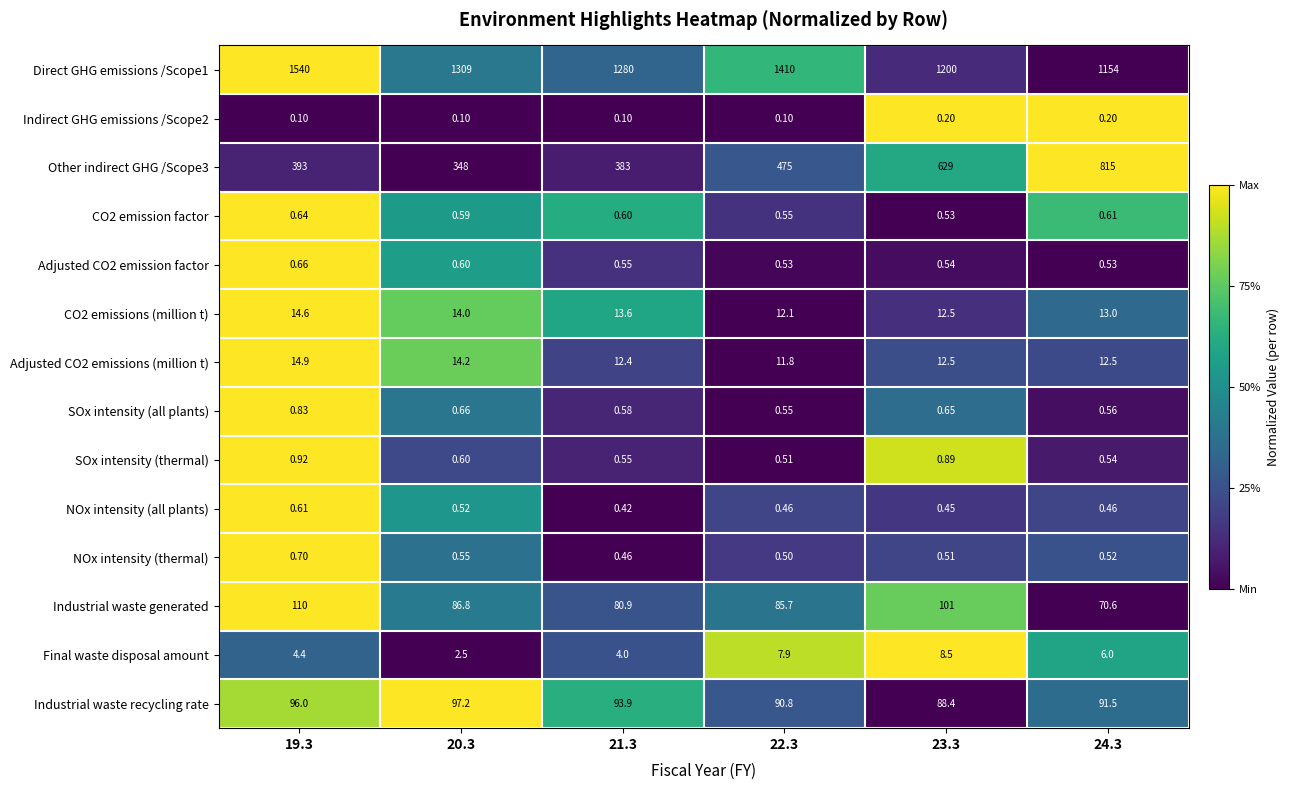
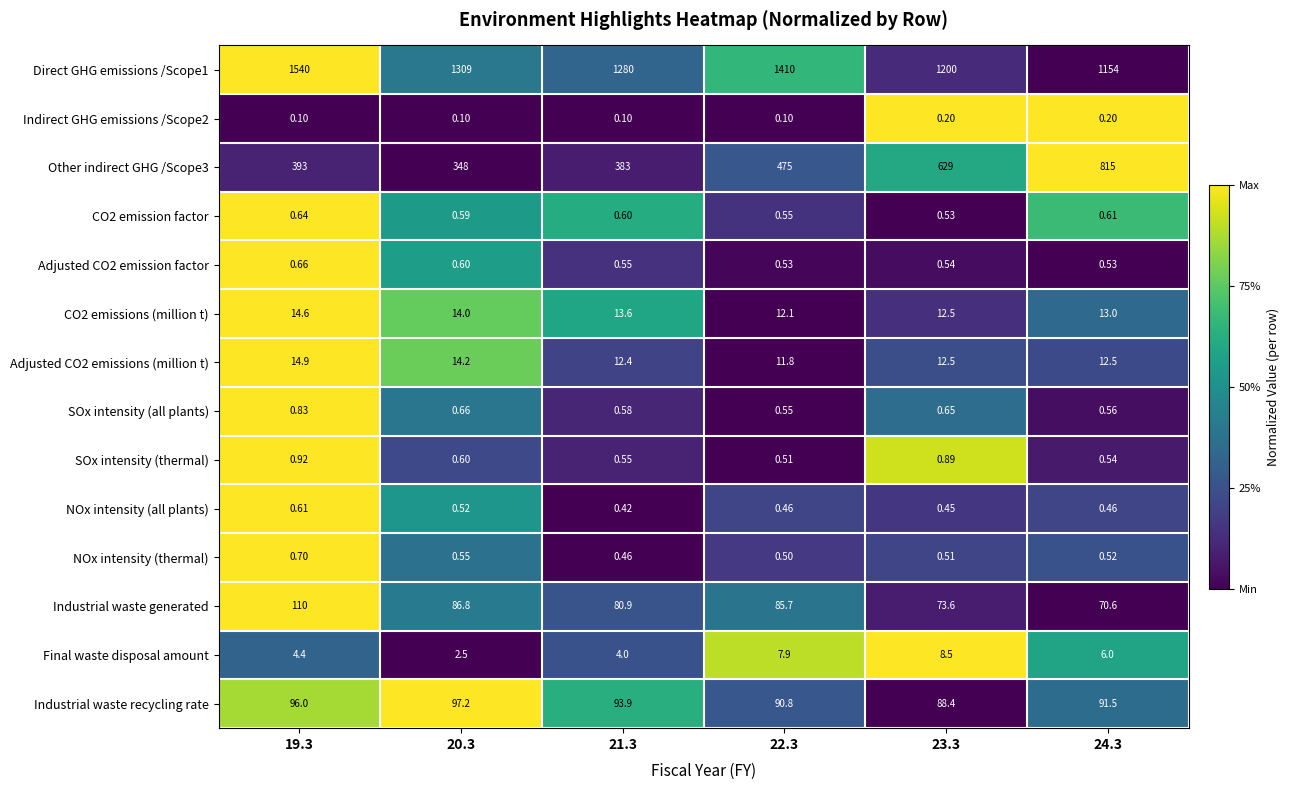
Industrial waste generated, 23.3: 101 -> 73.6
